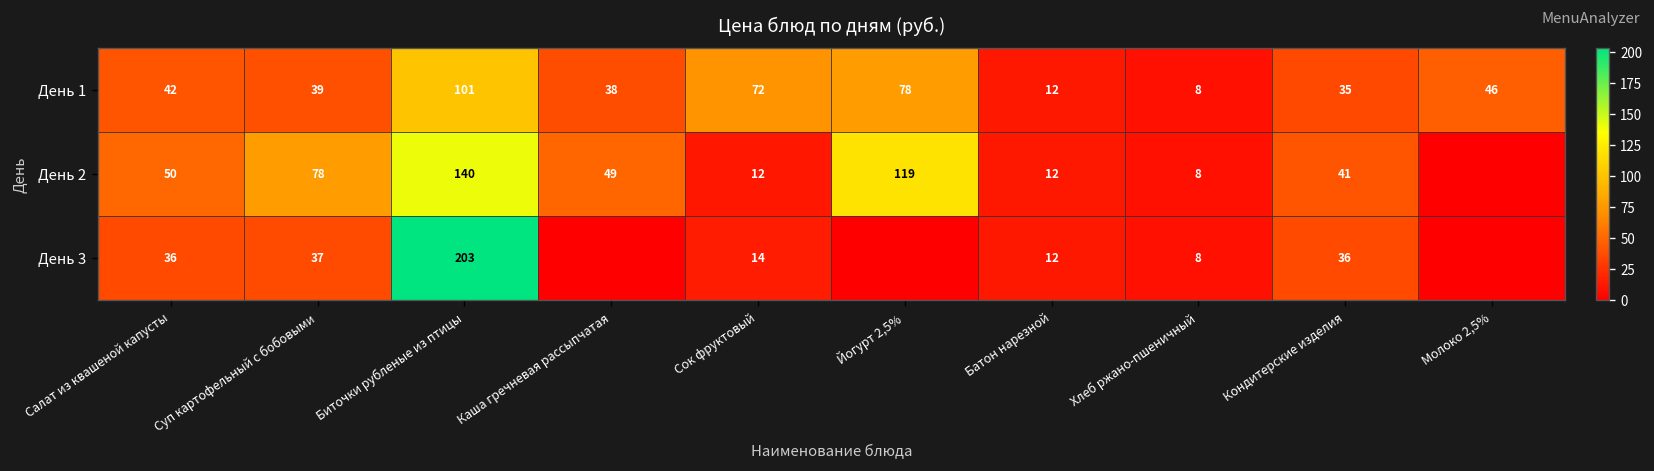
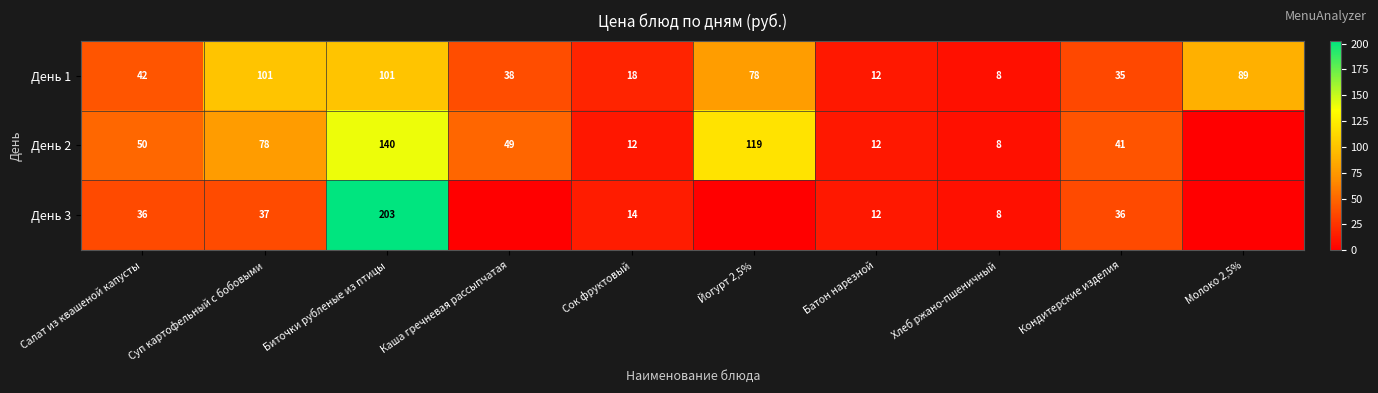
День 1, Суп картофельный с бобовыми: 39 -> 101
День 1, Сок фруктовый: 72 -> 18
День 1, Молоко 2,5%: 46 -> 89
